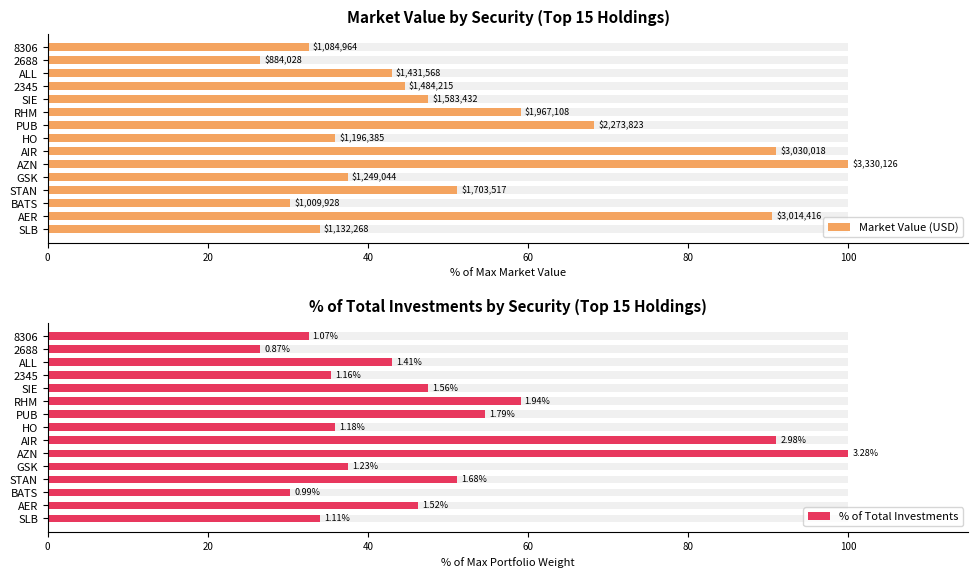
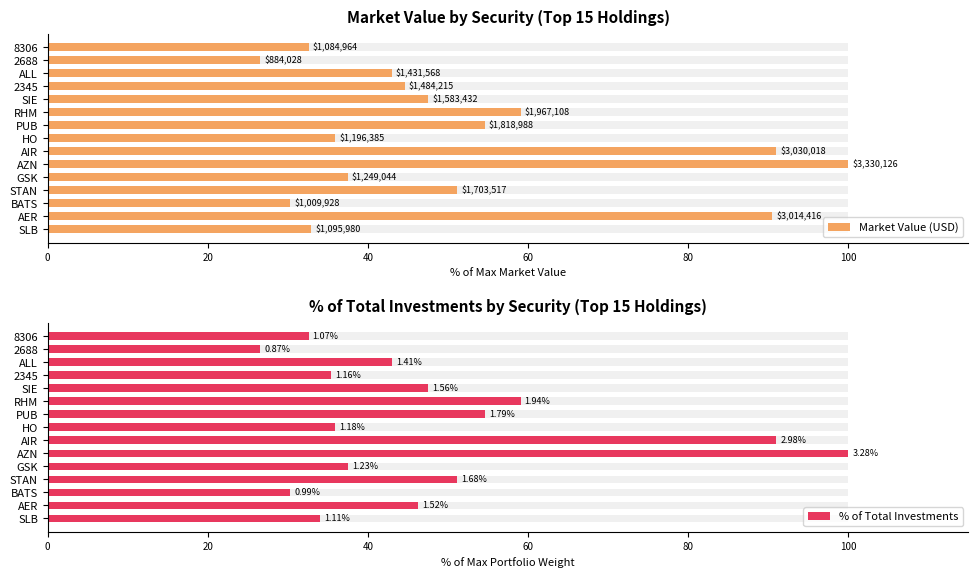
Market Value by Security (Top 15 Holdings), Market Value (USD), PUB: $2,273,823 -> $1,818,988
Market Value by Security (Top 15 Holdings), Market Value (USD), SLB: $1,132,268 -> $1,095,980
